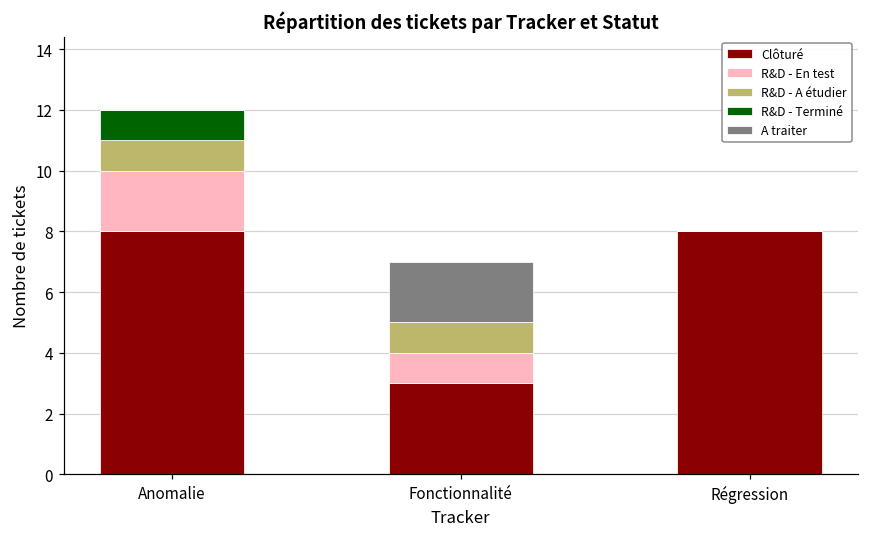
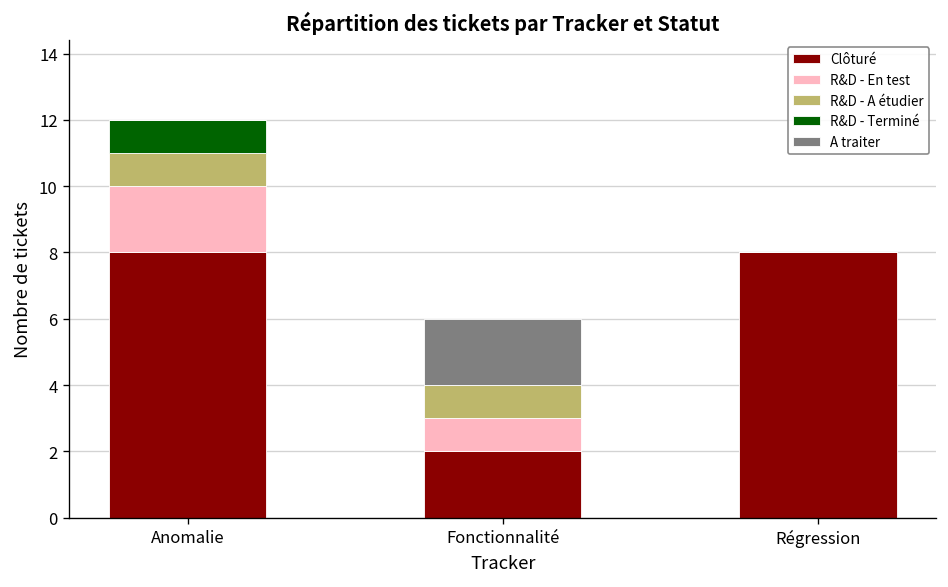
Clôturé, Fonctionnalité: 3 -> 2
